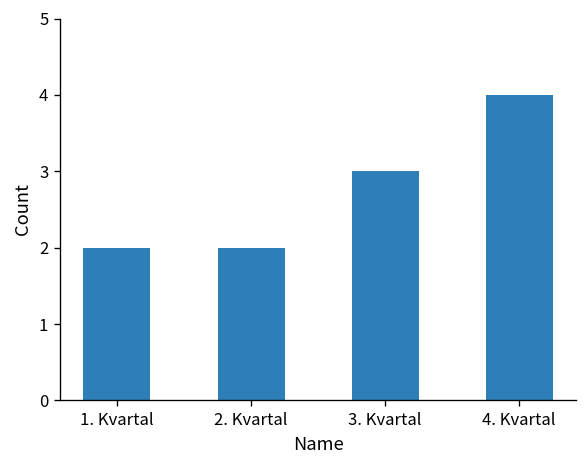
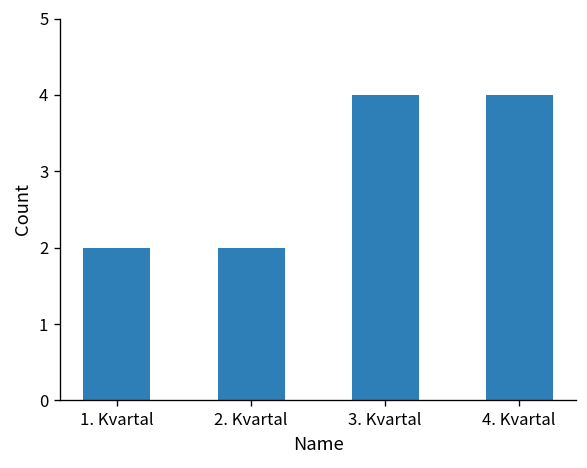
3. Kvartal: 3 -> 4
